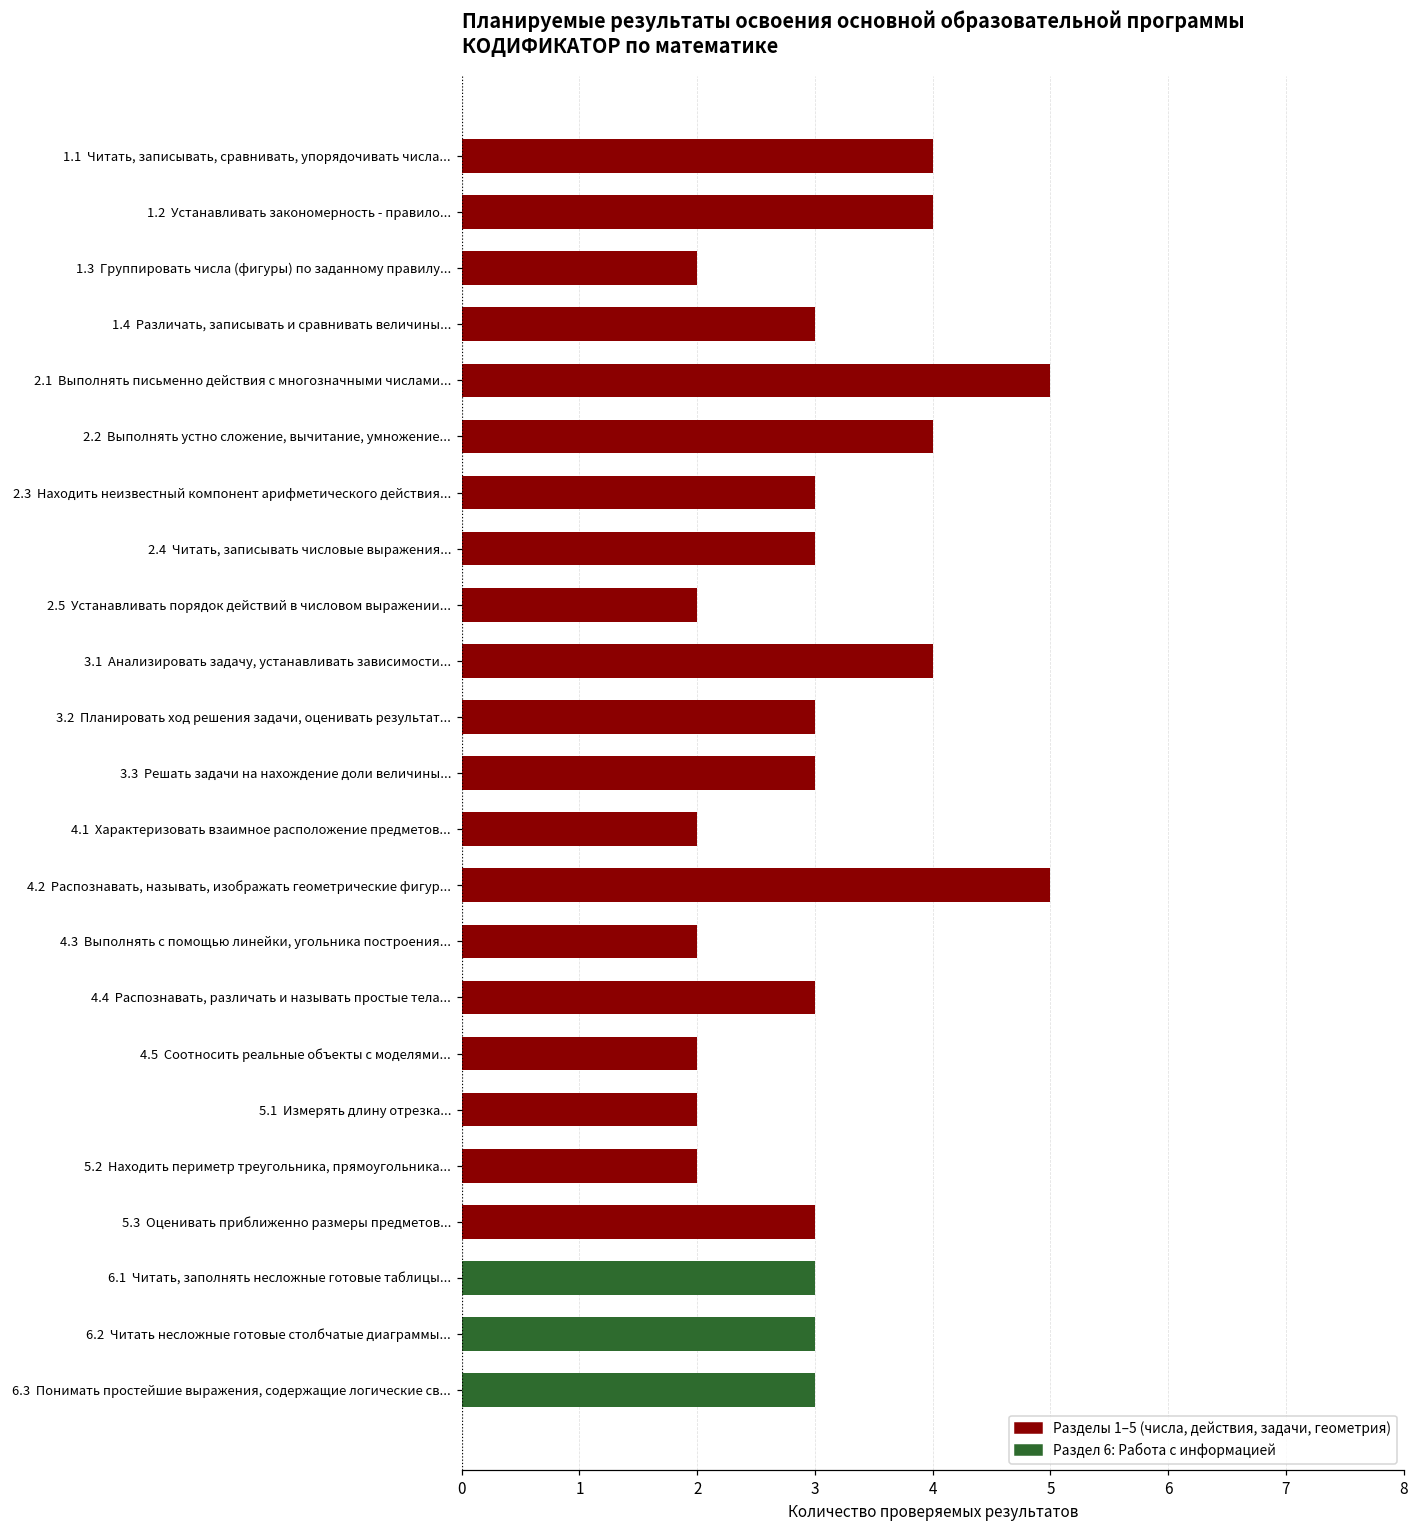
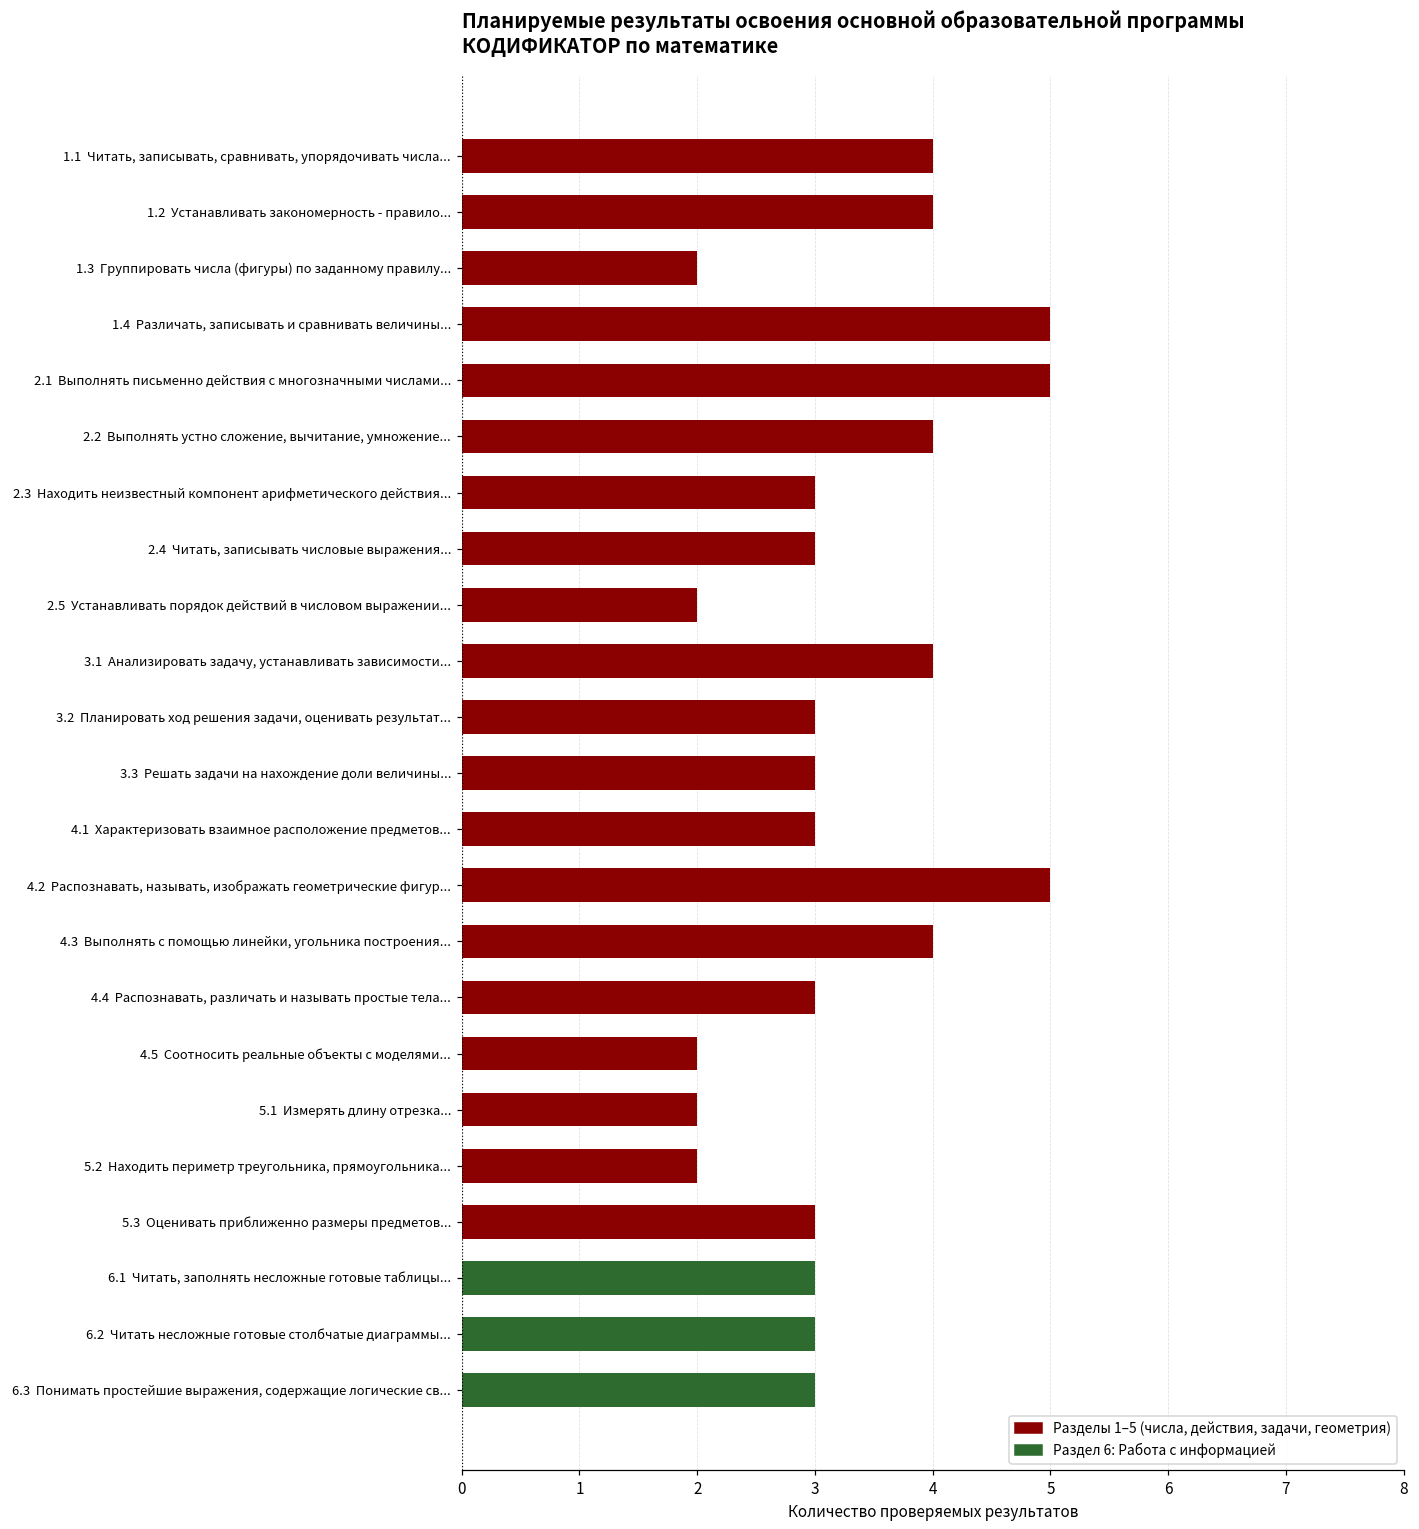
1.4 Различать, записывать и сравнивать величины...: 3 -> 5
4.1 Характеризовать взаимное расположение предметов...: 2 -> 3
4.3 Выполнять с помощью линейки, угольника построения...: 2 -> 4
